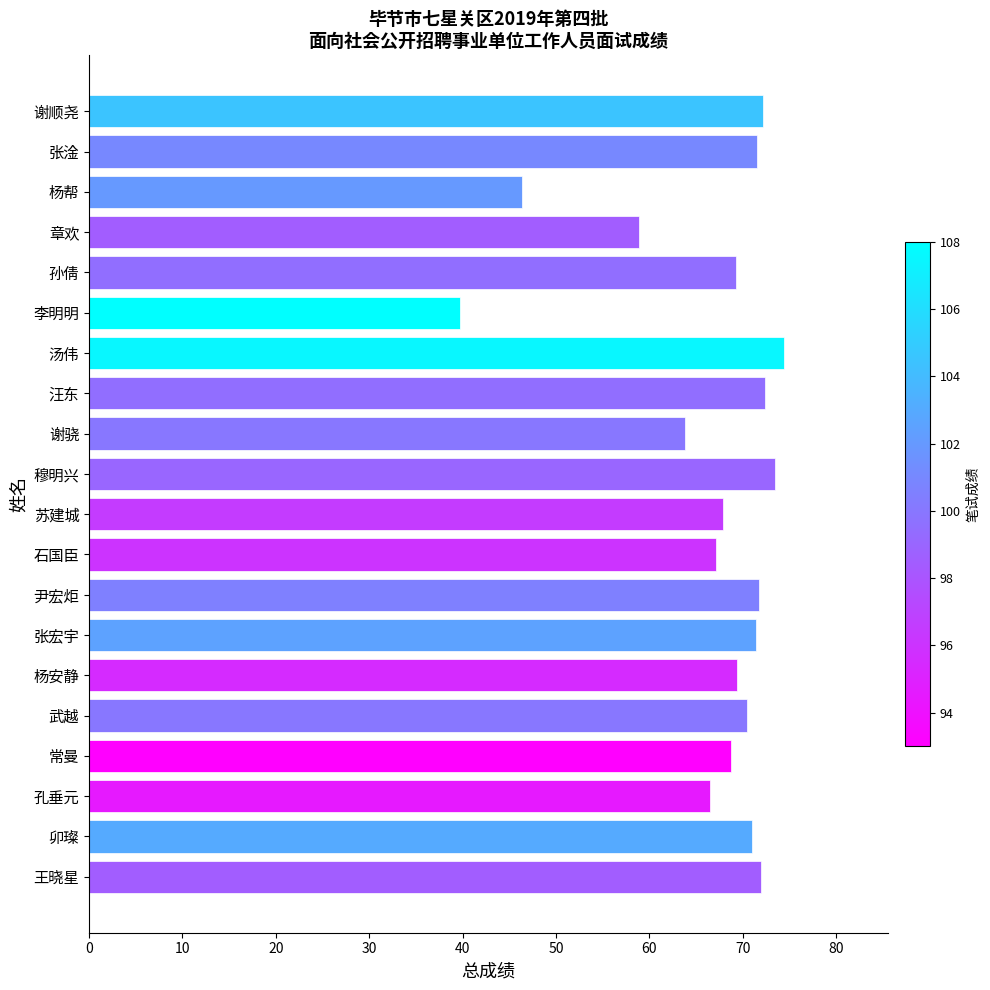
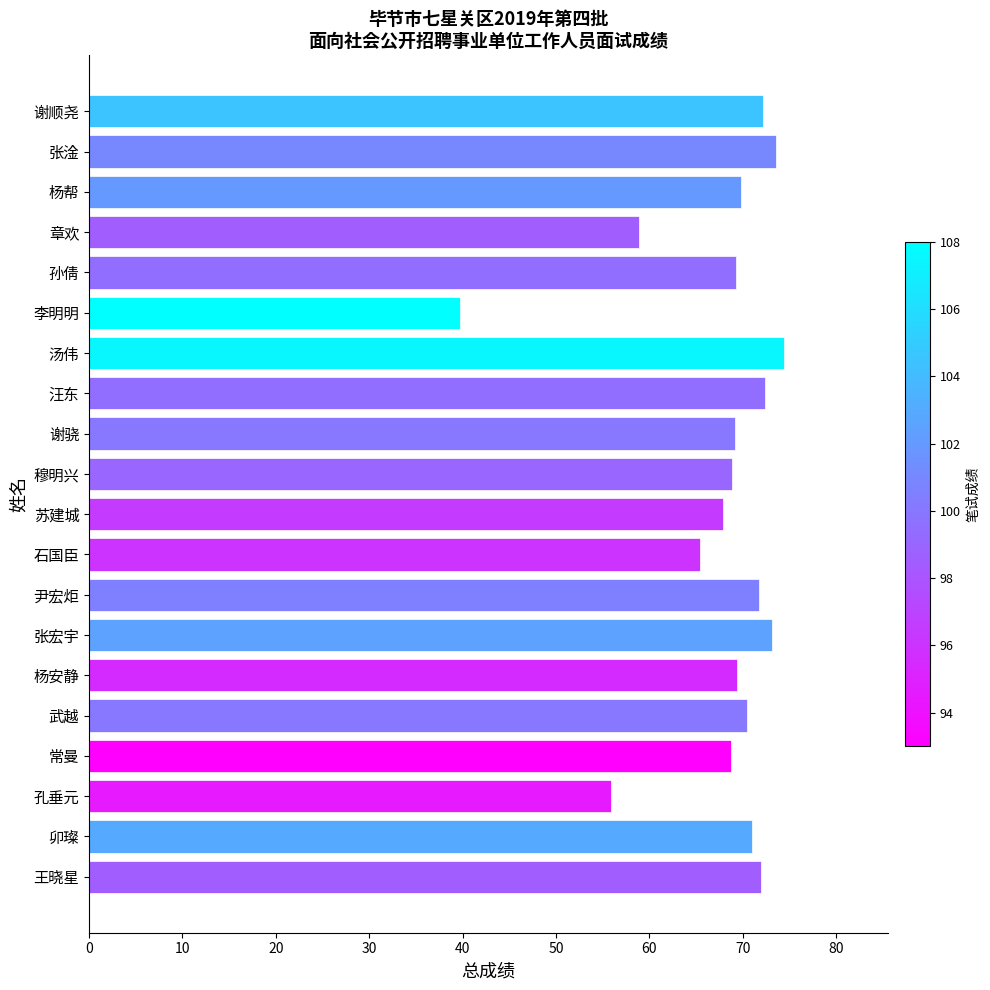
张淦: 71 -> 74
杨帮: 46 -> 70
谢骁: 64 -> 69
穆明兴: 74 -> 69
石国臣: 67 -> 65
张宏宇: 71 -> 73
孔垂元: 67 -> 56
